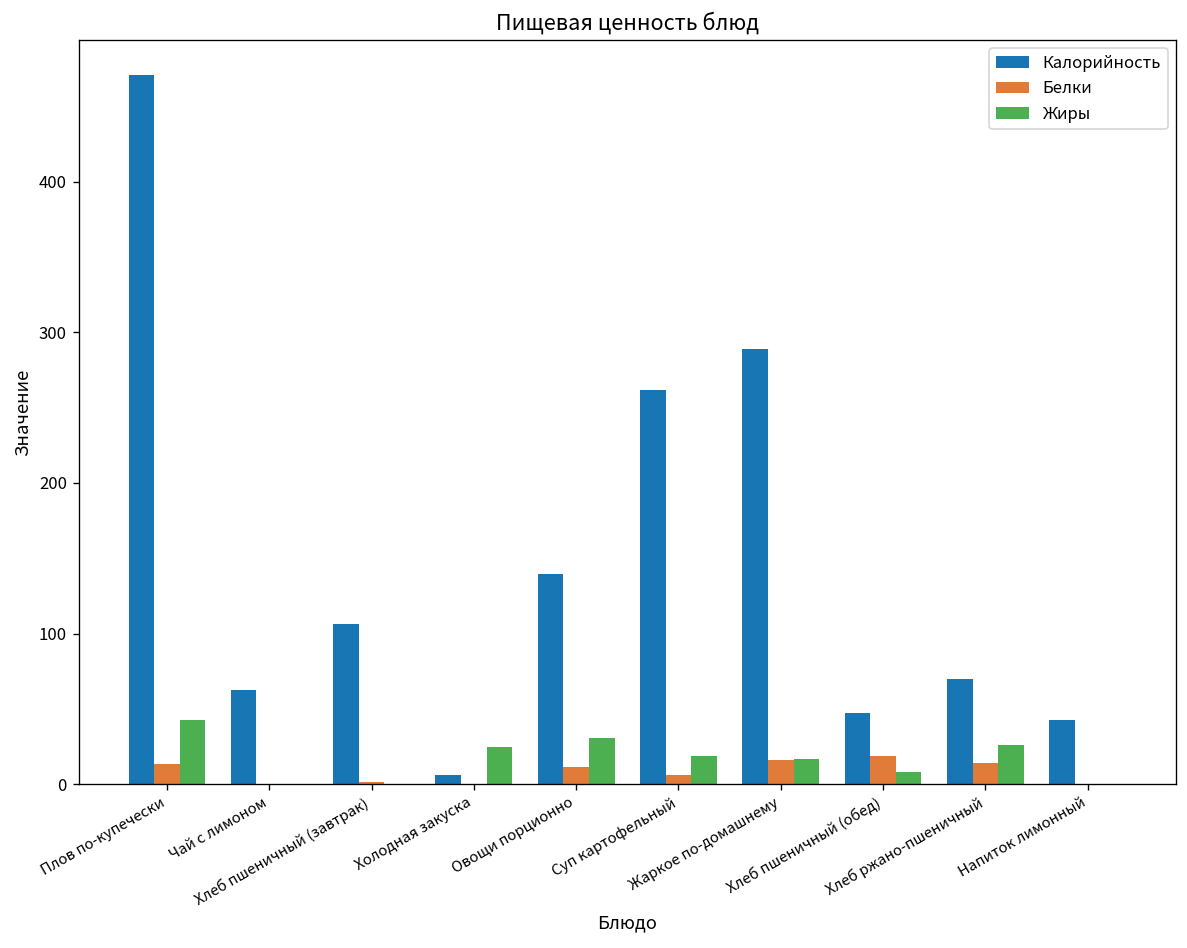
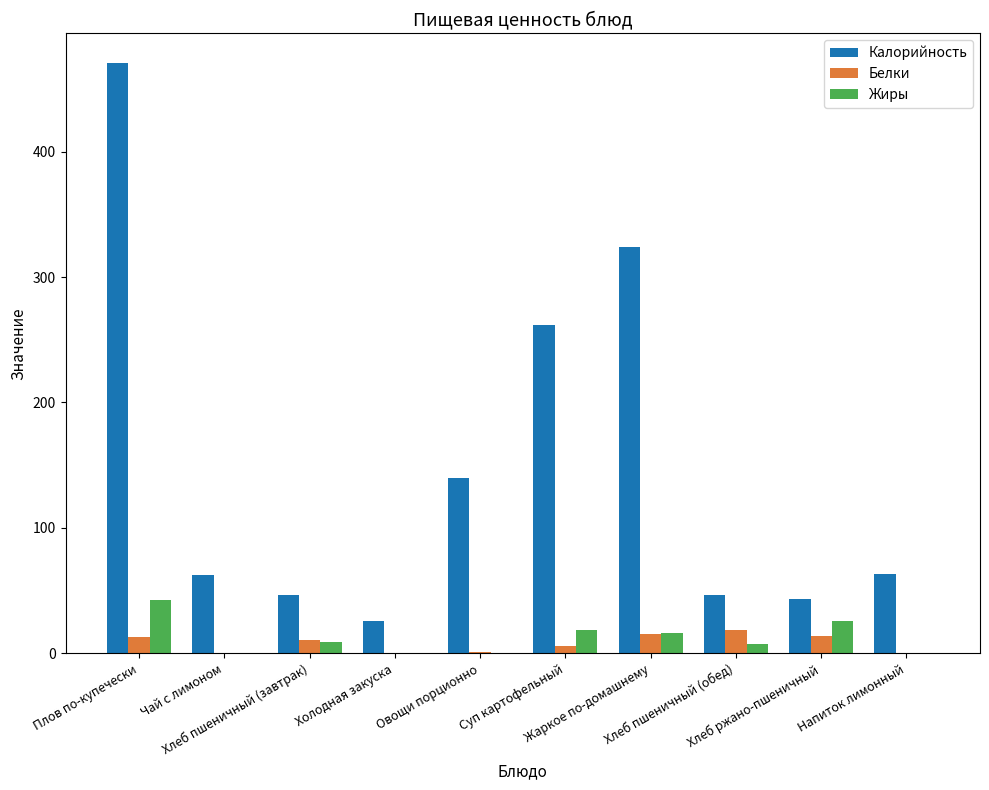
Калорийность, Хлеб пшеничный (завтрак): 106 -> 47
Белки, Хлеб пшеничный (завтрак): 2 -> 11
Жиры, Хлеб пшеничный (завтрак): 0 -> 9
Калорийность, Холодная закуска: 6 -> 25
Жиры, Холодная закуска: 25 -> 0
Белки, Овощи порционно: 11 -> 1
Жиры, Овощи порционно: 31 -> 0
Калорийность, Жаркое по-домашнему: 289 -> 324
Калорийность, Хлеб ржано-пшеничный: 70 -> 43
Калорийность, Напиток лимонный: 43 -> 63
